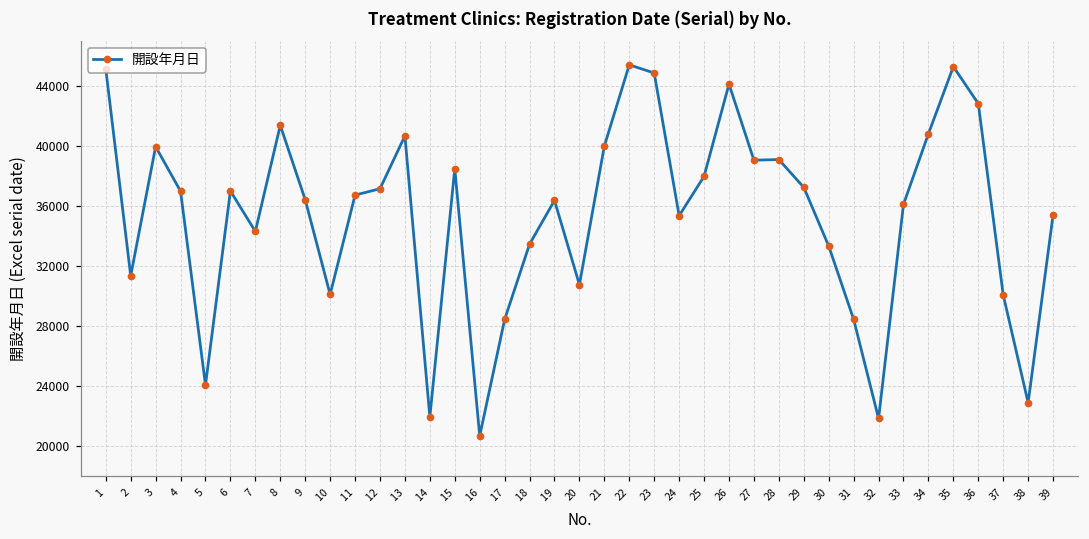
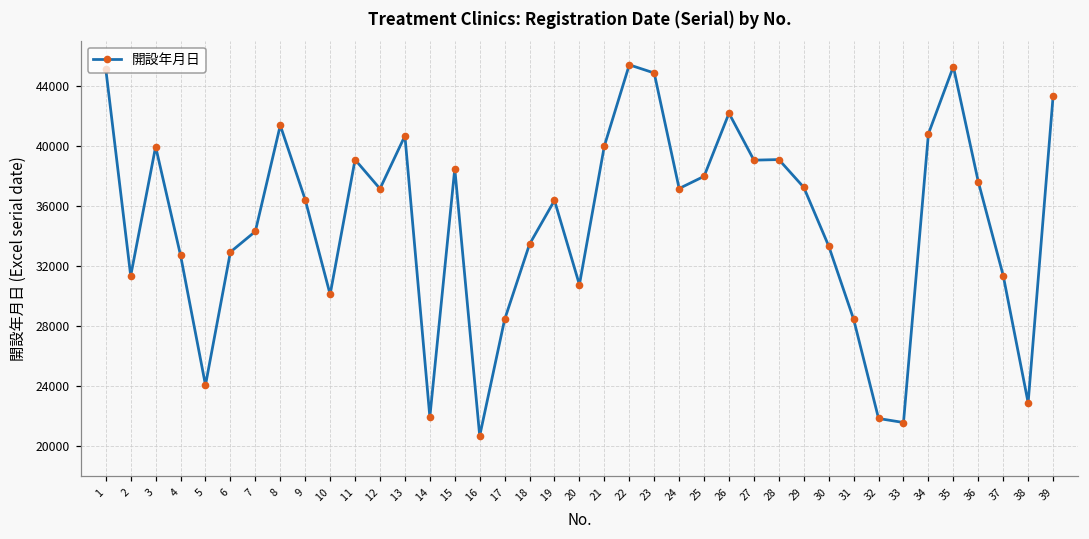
4: 37000 -> 32700
6: 37000 -> 32900
11: 36700 -> 39100
24: 35300 -> 37200
26: 44100 -> 42200
33: 36100 -> 21600
36: 42800 -> 37600
37: 30100 -> 31400
39: 35400 -> 43300
